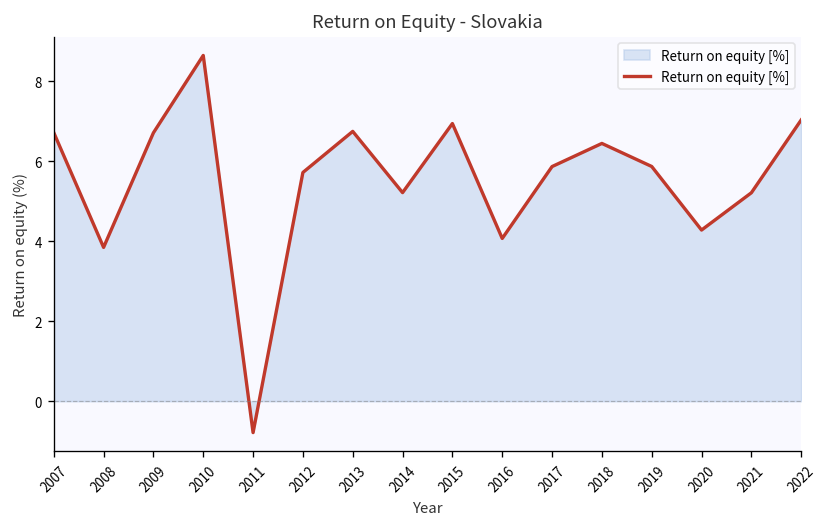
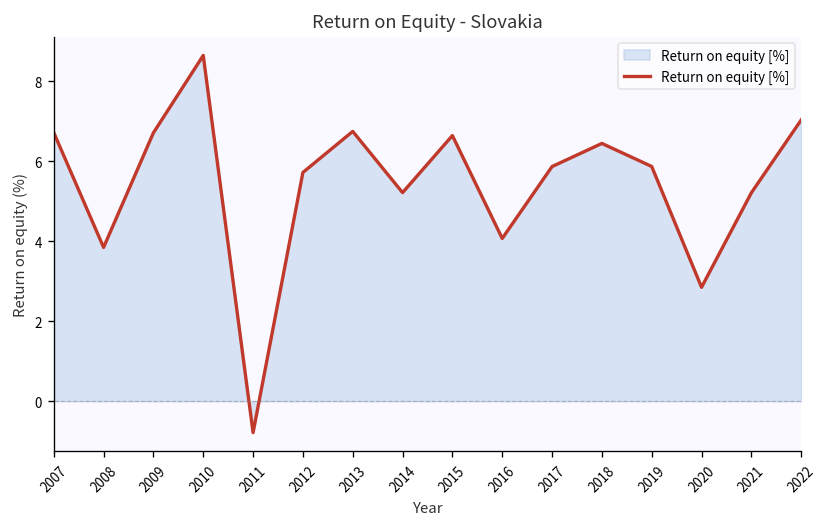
Return on equity [%], 2015: 6.9 -> 6.6
Return on equity [%], 2020: 4.3 -> 2.8
